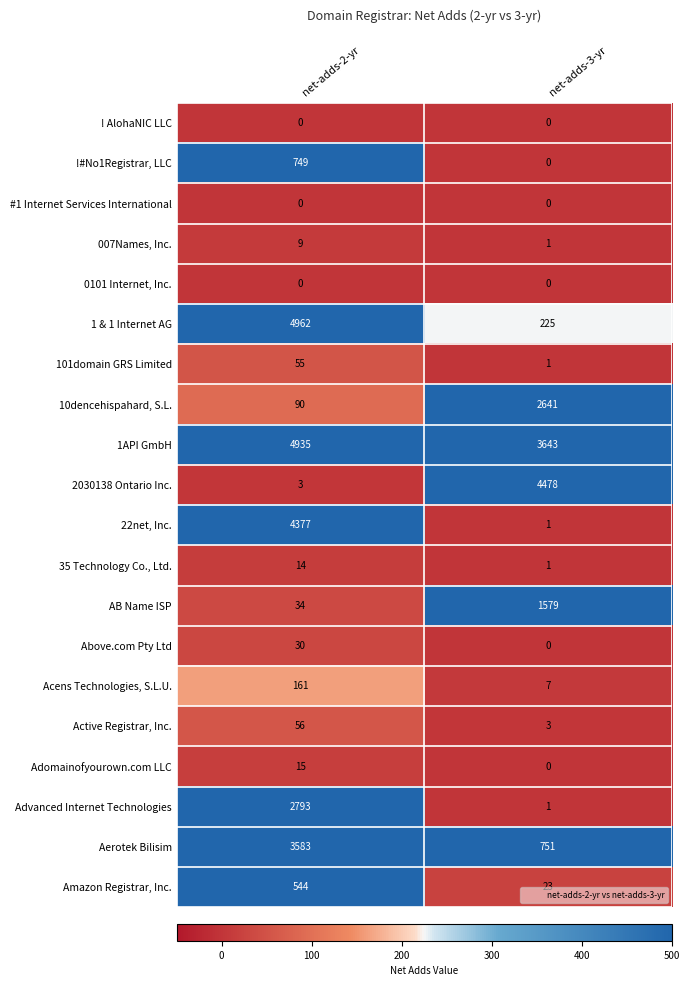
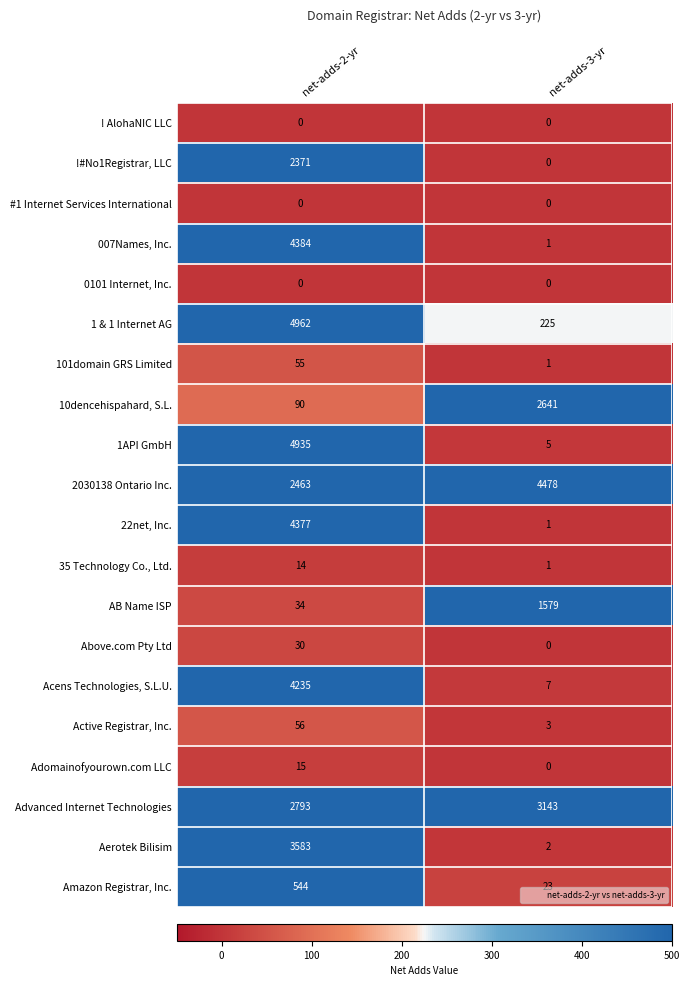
!#No1Registrar, LLC, net-adds-2-yr: 749 -> 2371
007Names, Inc., net-adds-2-yr: 9 -> 4384
1API GmbH, net-adds-3-yr: 3643 -> 5
2030138 Ontario Inc., net-adds-2-yr: 3 -> 2463
Acens Technologies, S.L.U., net-adds-2-yr: 161 -> 4235
Advanced Internet Technologies, net-adds-3-yr: 1 -> 3143
Aerotek Bilisim, net-adds-3-yr: 751 -> 2
